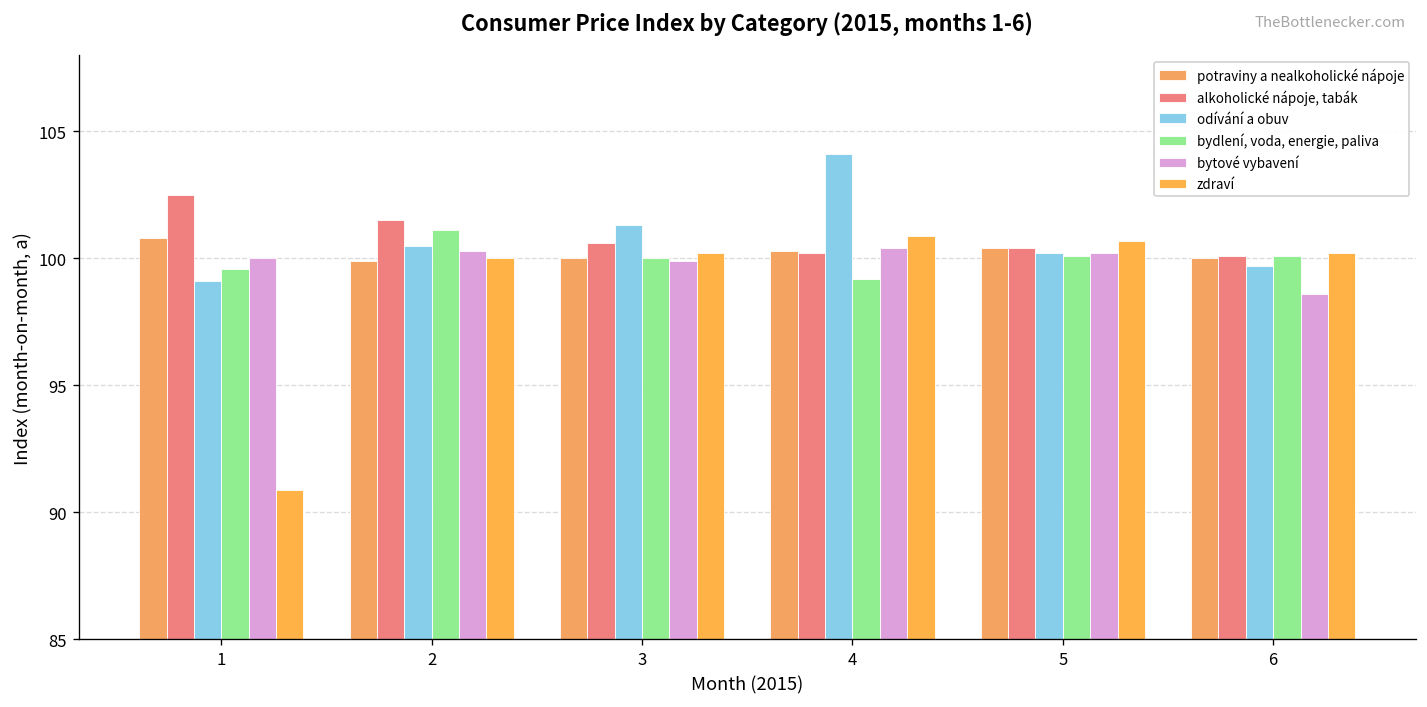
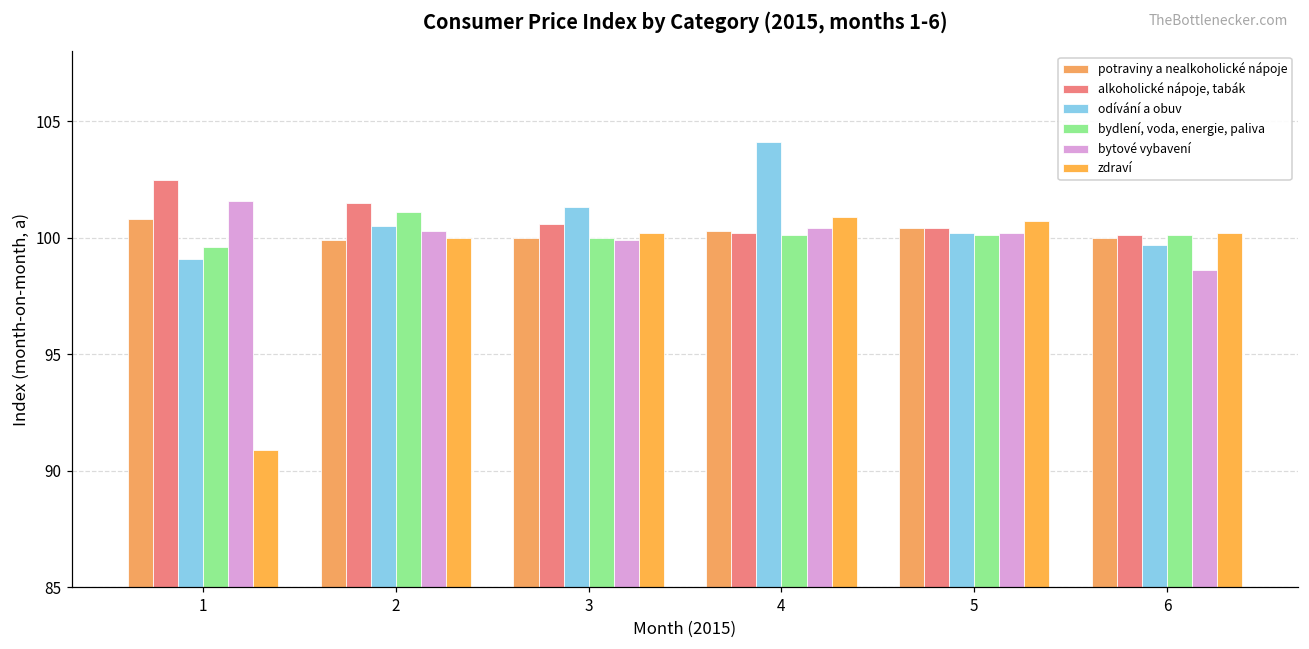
bytové vybavení, 1: 100.0 -> 101.6
bydlení, voda, energie, paliva, 4: 99.2 -> 100.1
